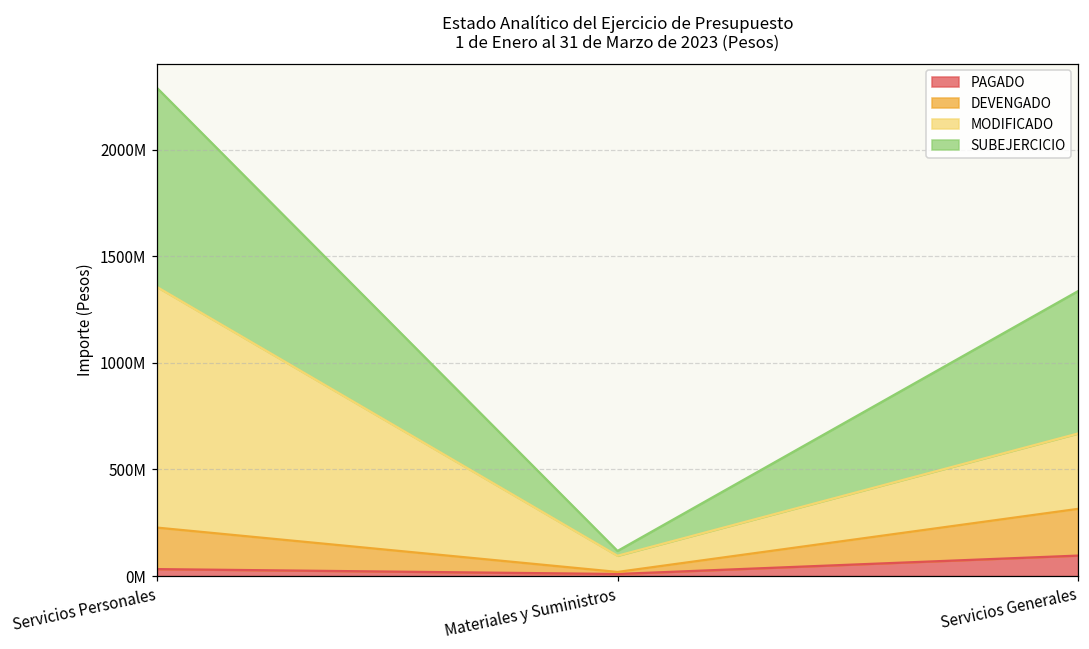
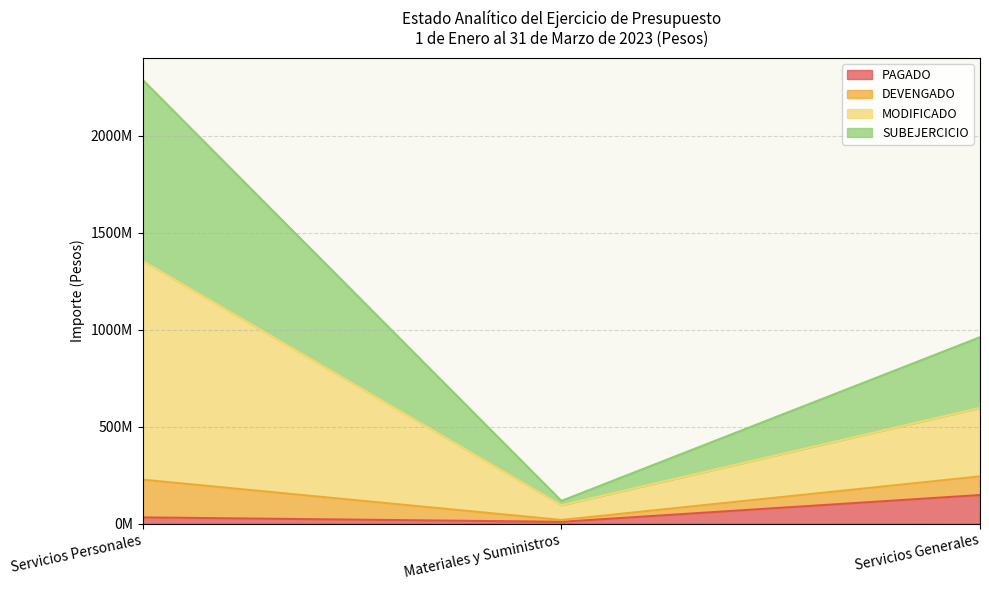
PAGADO, Servicios Generales: 100000000 -> 150000000
DEVENGADO, Servicios Generales: 220000000 -> 100000000
SUBEJERCICIO, Servicios Generales: 670000000 -> 360000000
